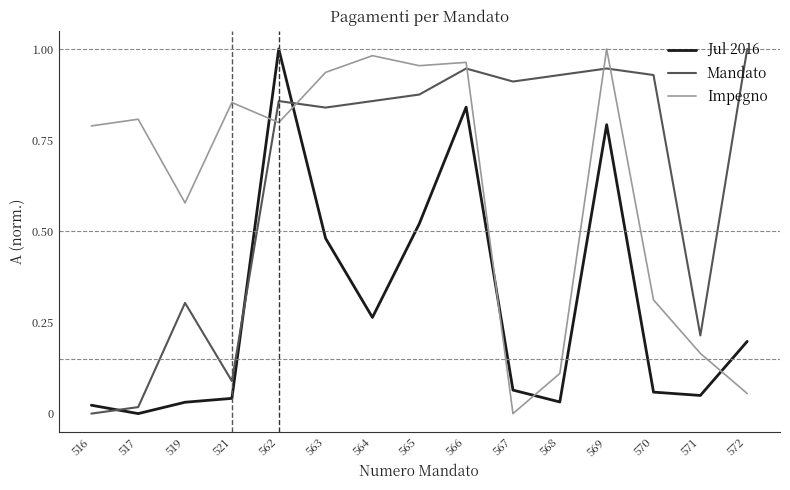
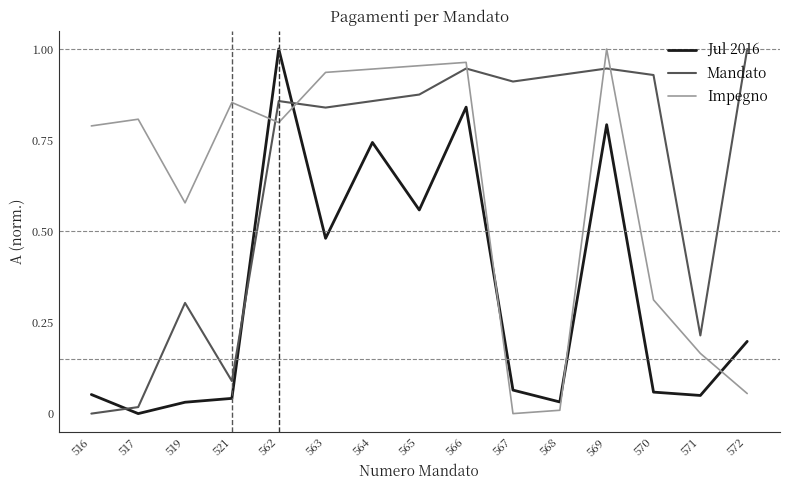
Jul 2016, 516: 0.02 -> 0.05
Jul 2016, 564: 0.26 -> 0.74
Impegno, 564: 0.98 -> 0.94
Jul 2016, 565: 0.52 -> 0.56
Impegno, 568: 0.11 -> 0.01
